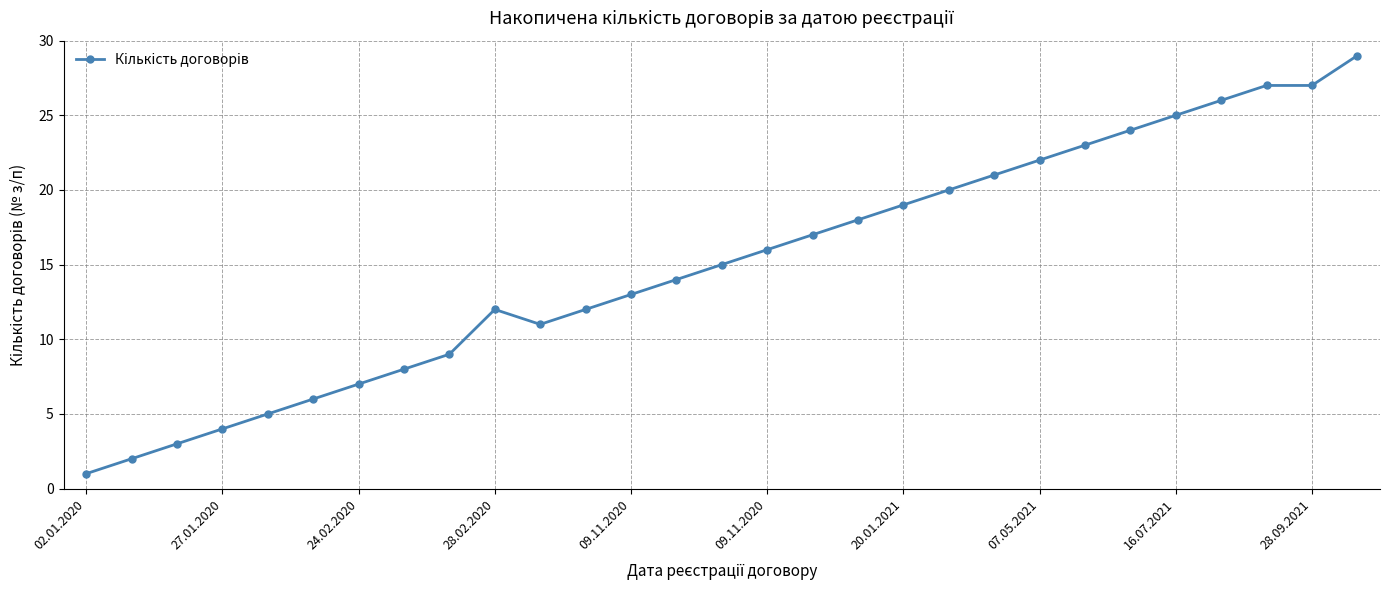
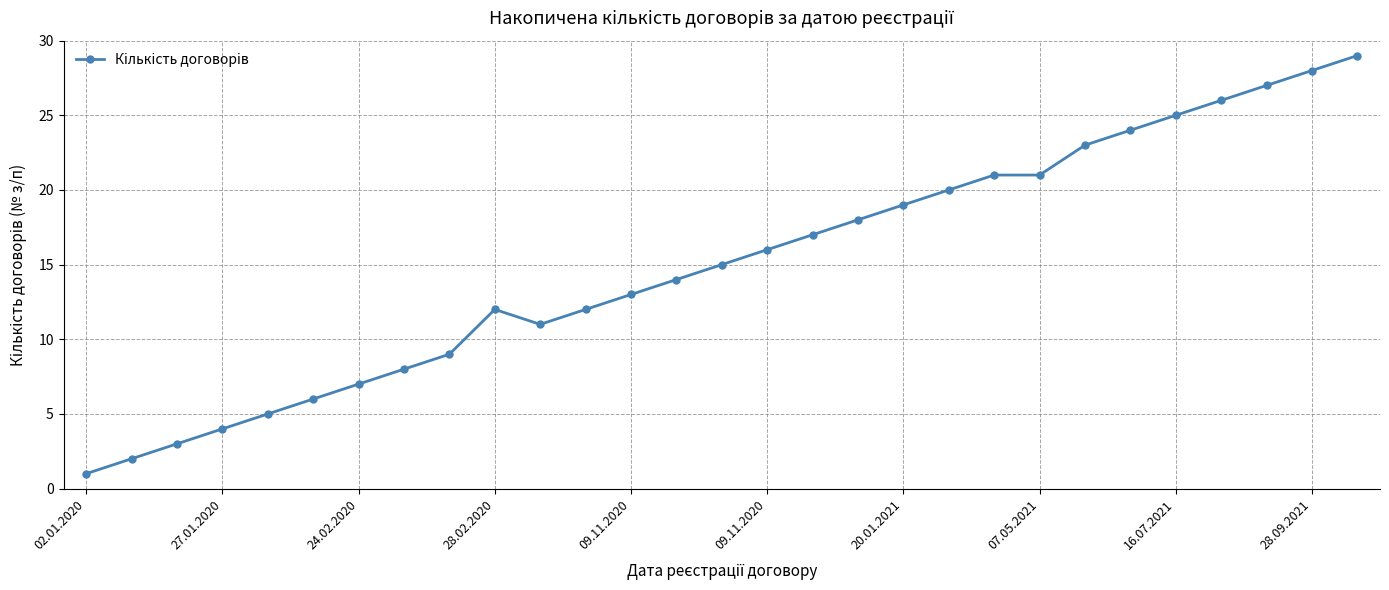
07.05.2021: 22 -> 21
28.09.2021: 27 -> 28
